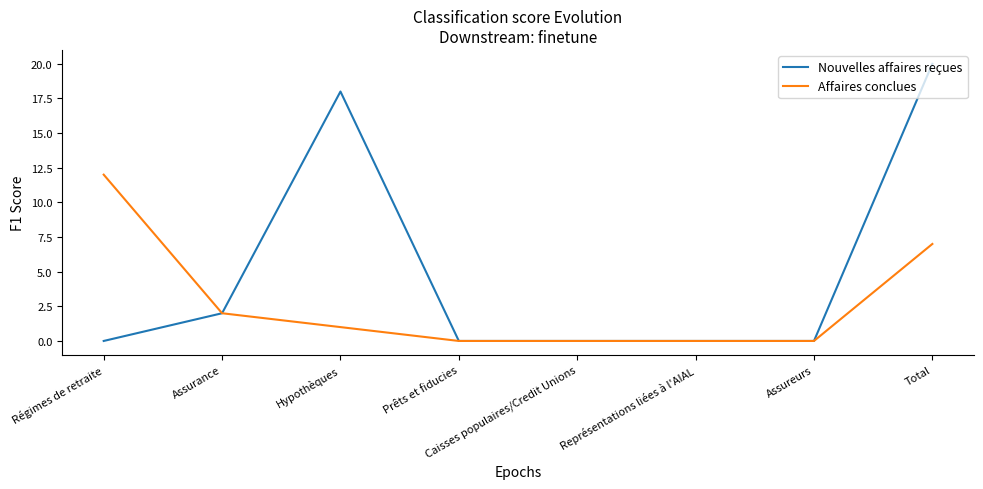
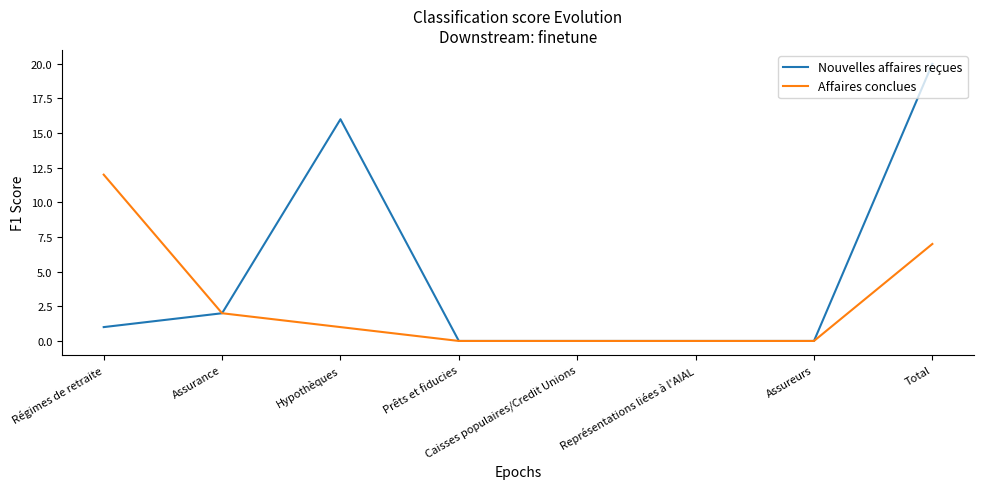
Nouvelles affaires reçues, Régimes de retraite: 0 -> 1
Nouvelles affaires reçues, Hypothèques: 18 -> 16
